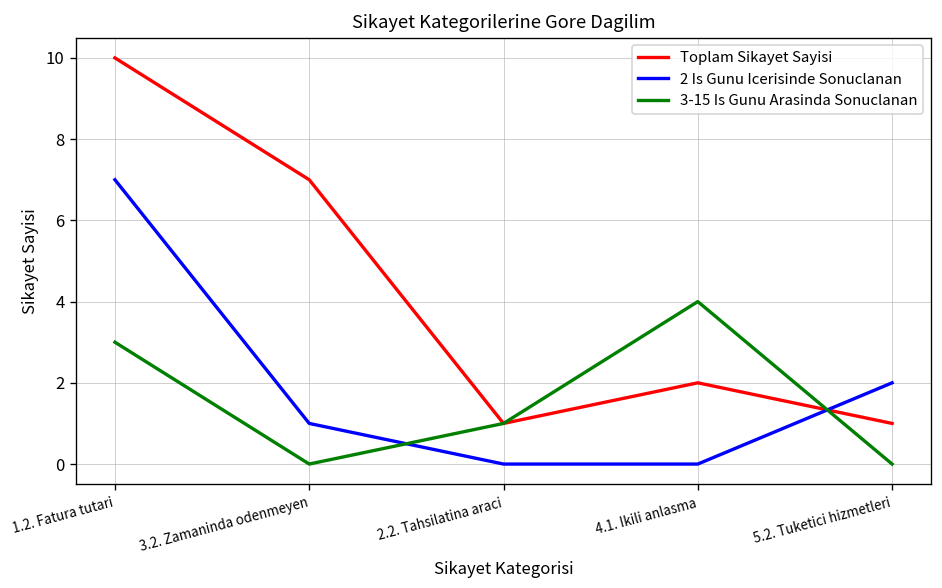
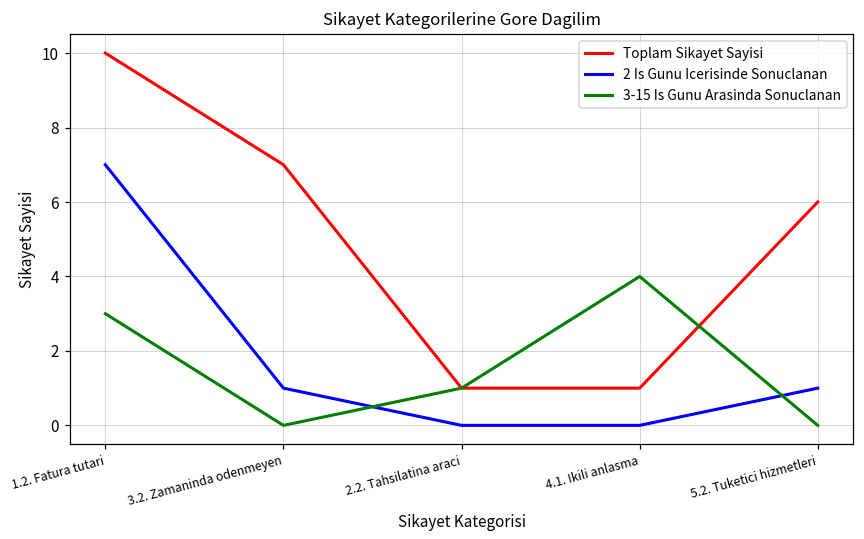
Toplam Sikayet Sayisi, 4.1. Ikili anlasma: 2 -> 1
Toplam Sikayet Sayisi, 5.2. Tuketici hizmetleri: 1 -> 6
2 Is Gunu Icerisinde Sonuclanan, 5.2. Tuketici hizmetleri: 2 -> 1
